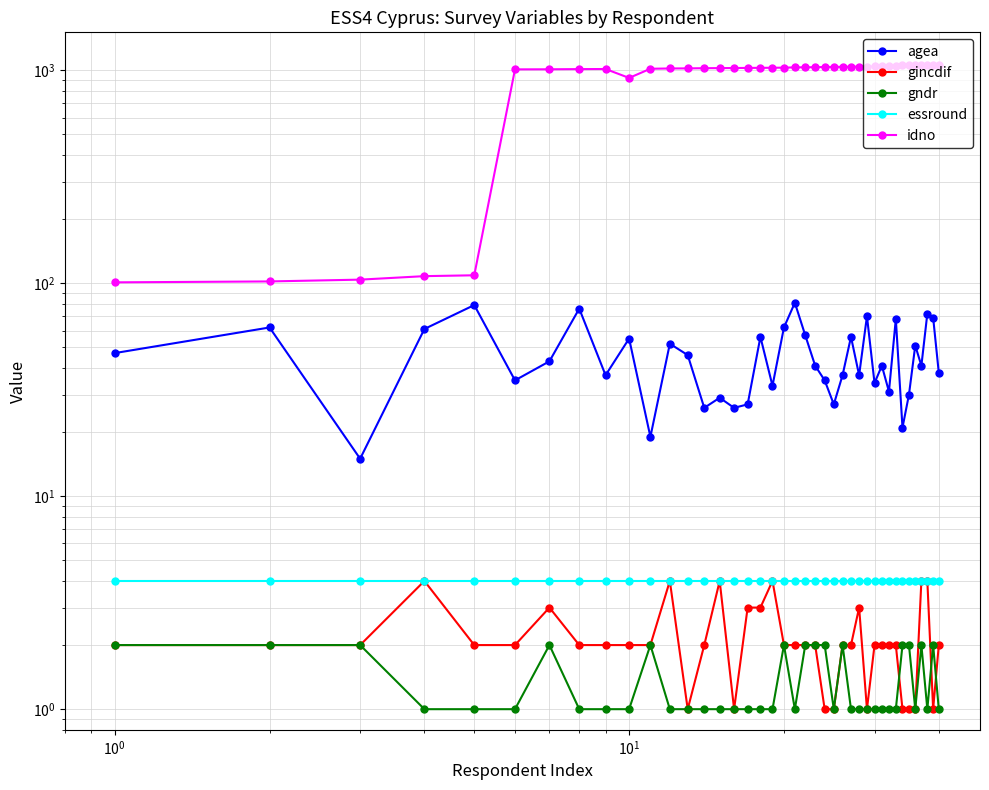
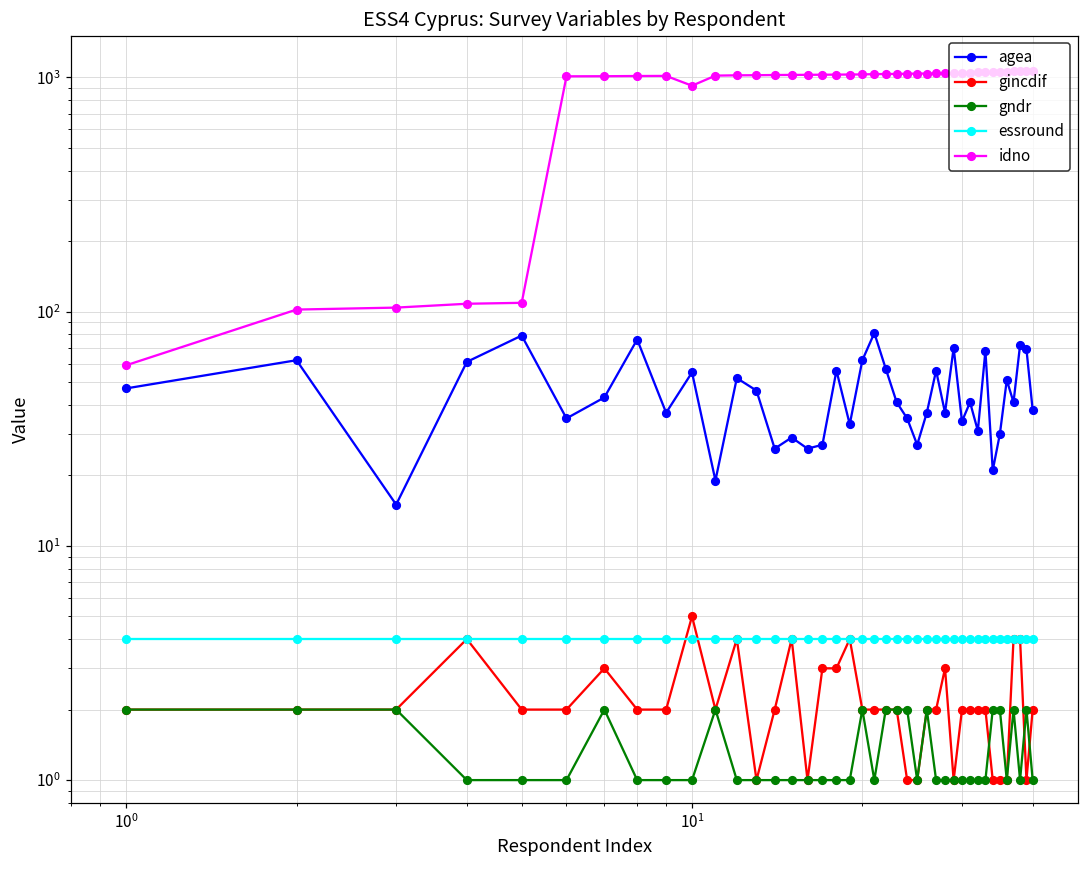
idno, 10^0: 100 -> 59
gincdif, 10^1: 2 -> 5
